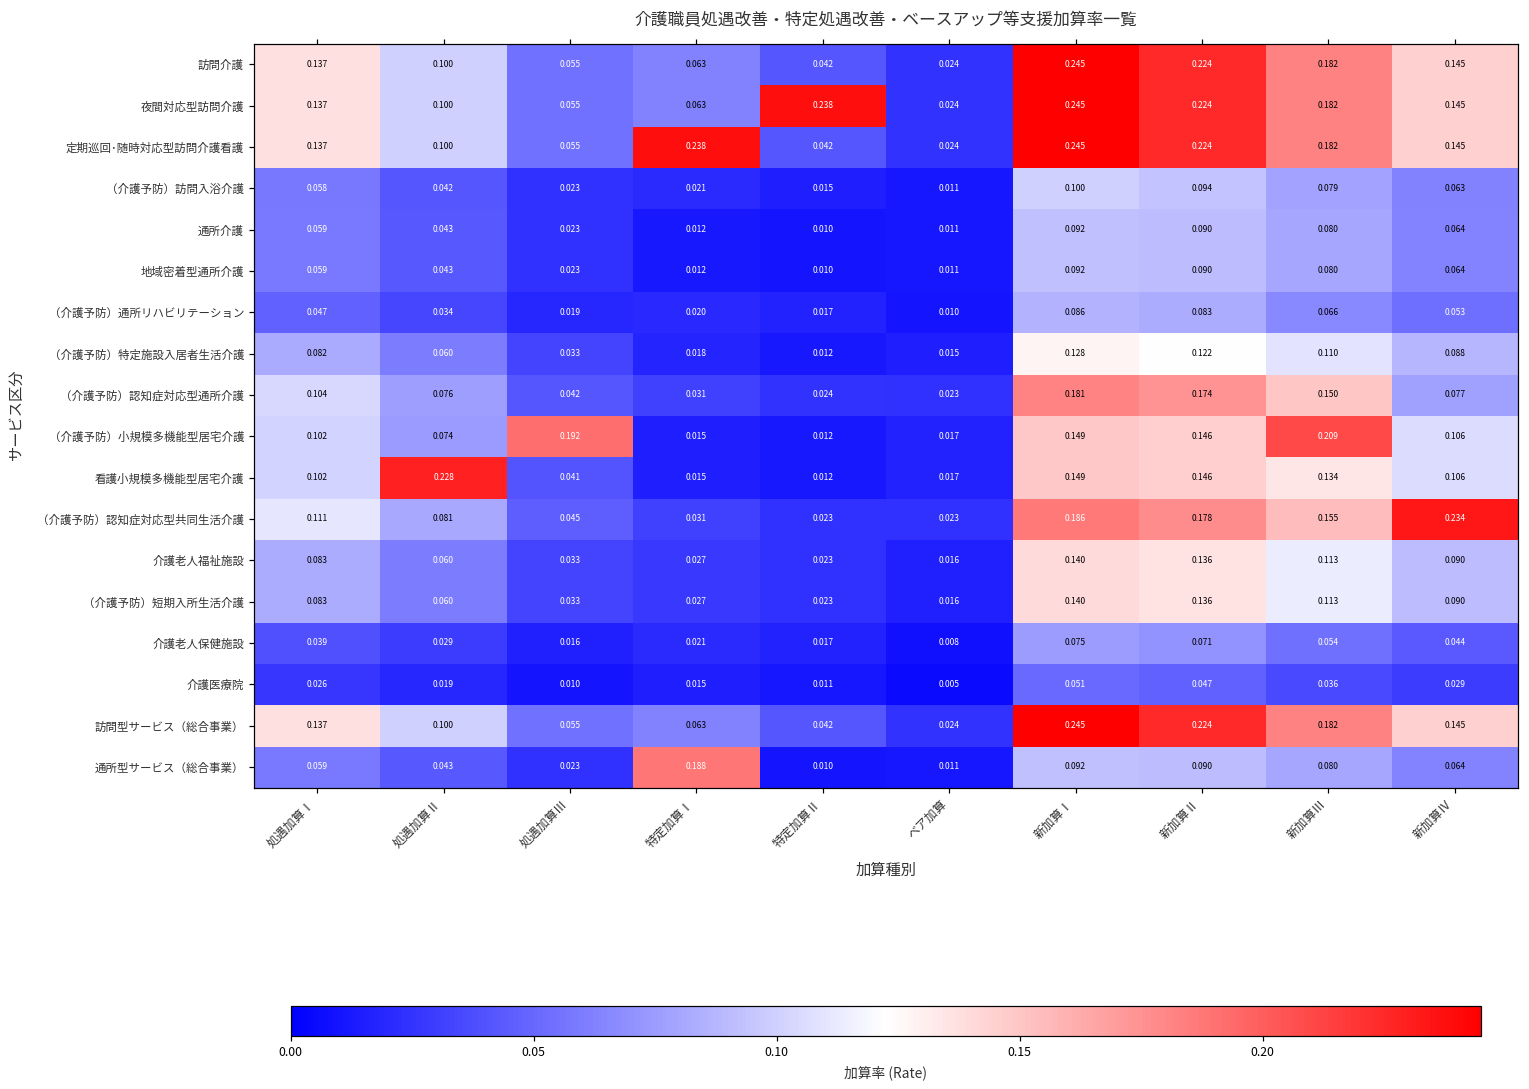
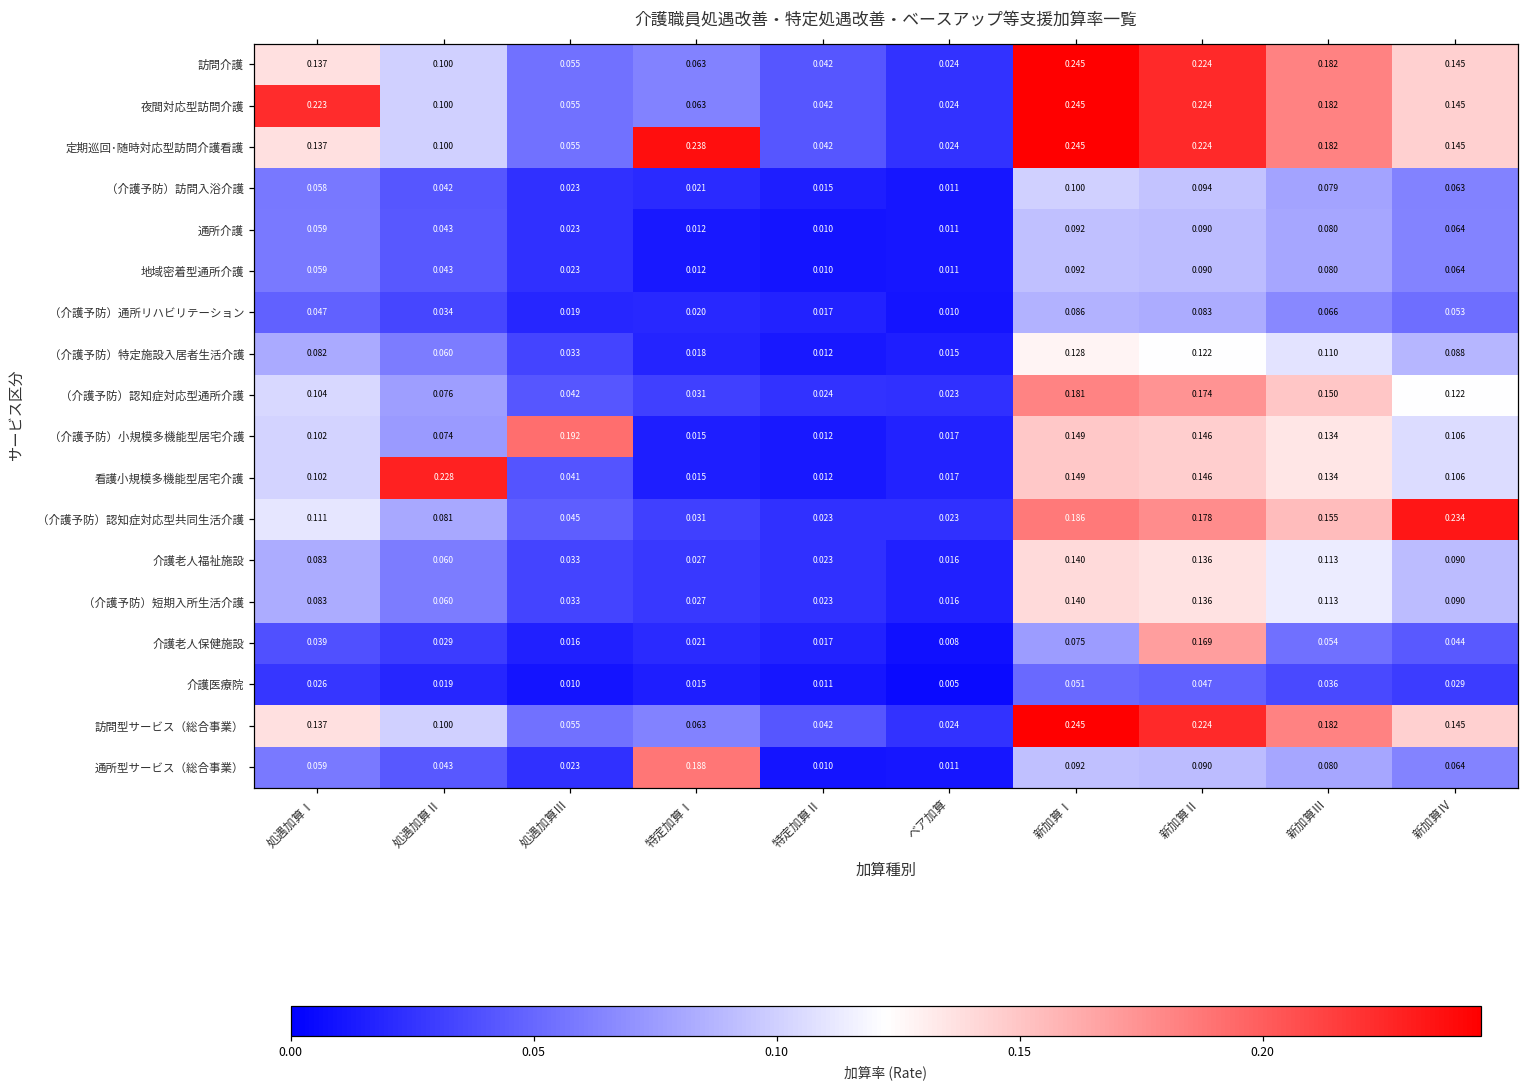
夜間対応型訪問介護, 処遇加算Ⅰ: 0.137 -> 0.223
夜間対応型訪問介護, 特定加算Ⅱ: 0.238 -> 0.042
（介護予防）認知症対応型通所介護, 新加算Ⅳ: 0.077 -> 0.122
（介護予防）小規模多機能型居宅介護, 新加算Ⅲ: 0.209 -> 0.134
介護老人保健施設, 新加算Ⅱ: 0.071 -> 0.169
